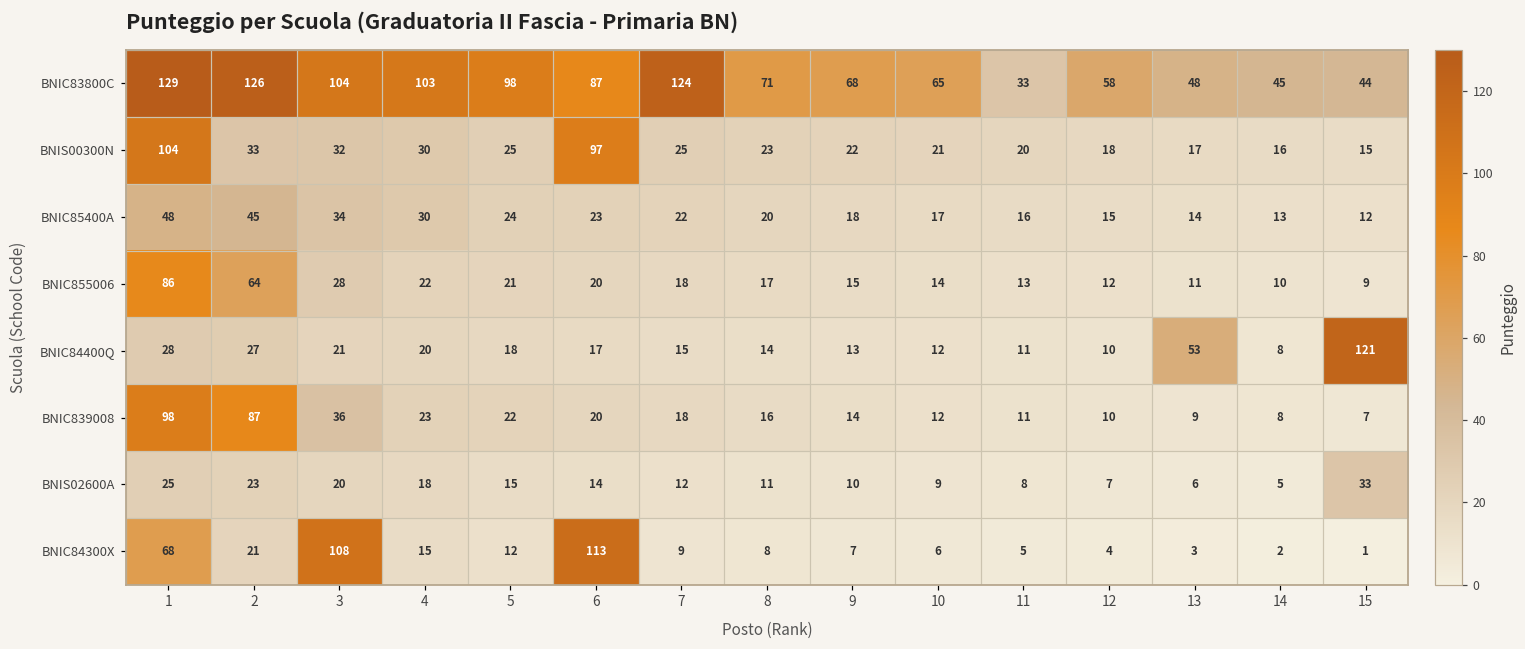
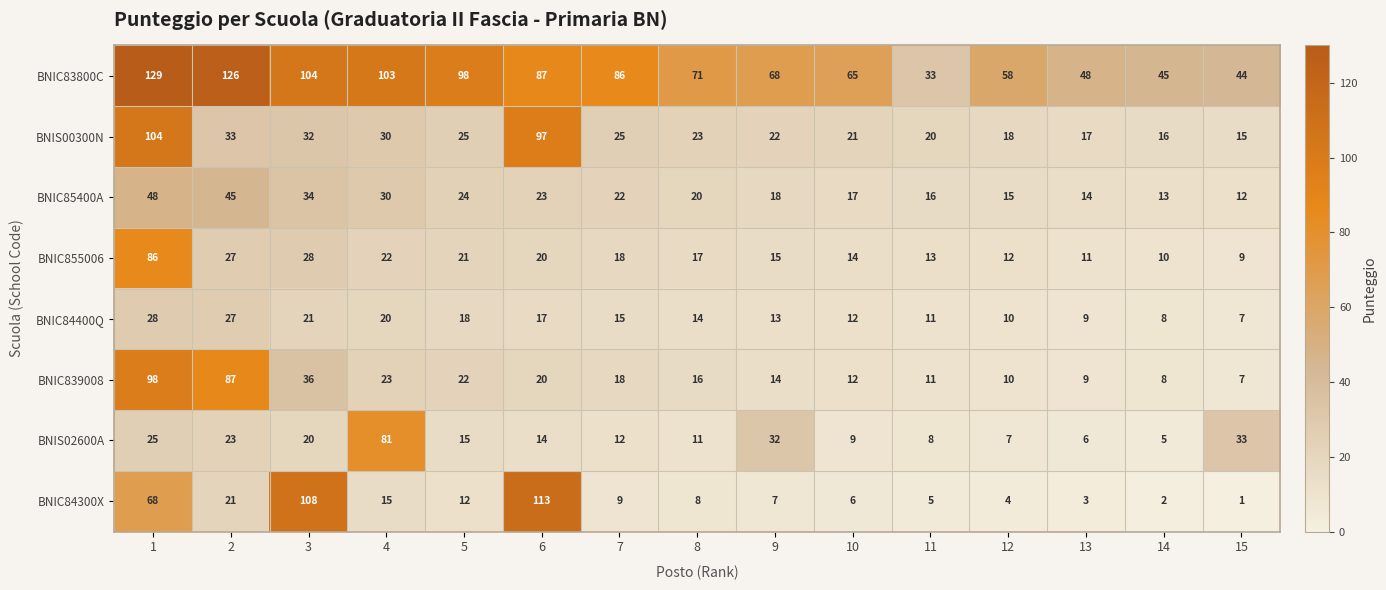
BNIC83800C, 7: 124 -> 86
BNIC855006, 2: 64 -> 27
BNIC84400Q, 13: 53 -> 9
BNIC84400Q, 15: 121 -> 7
BNIS02600A, 4: 18 -> 81
BNIS02600A, 9: 10 -> 32
